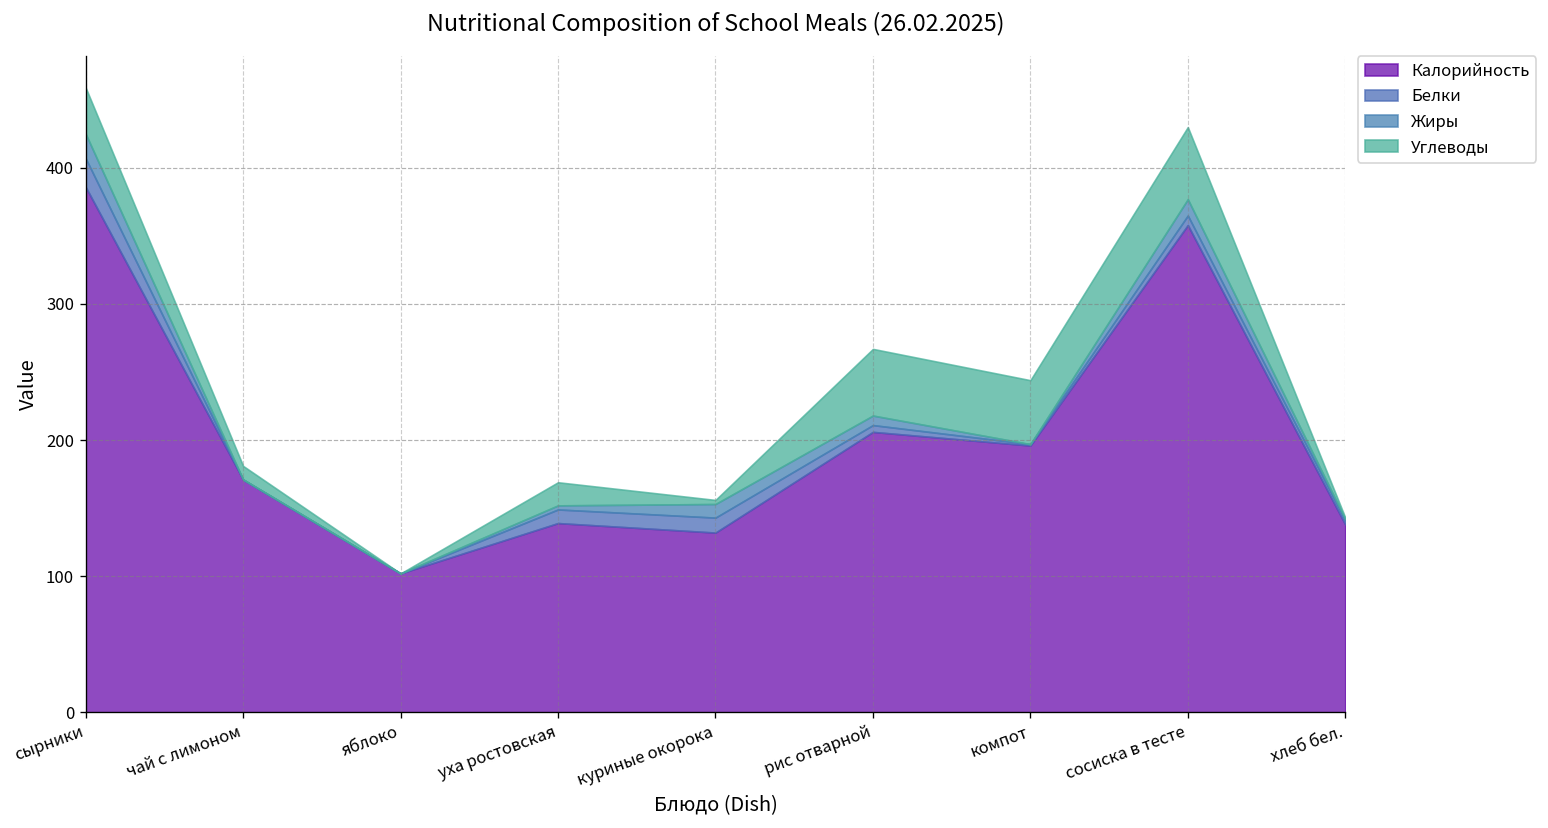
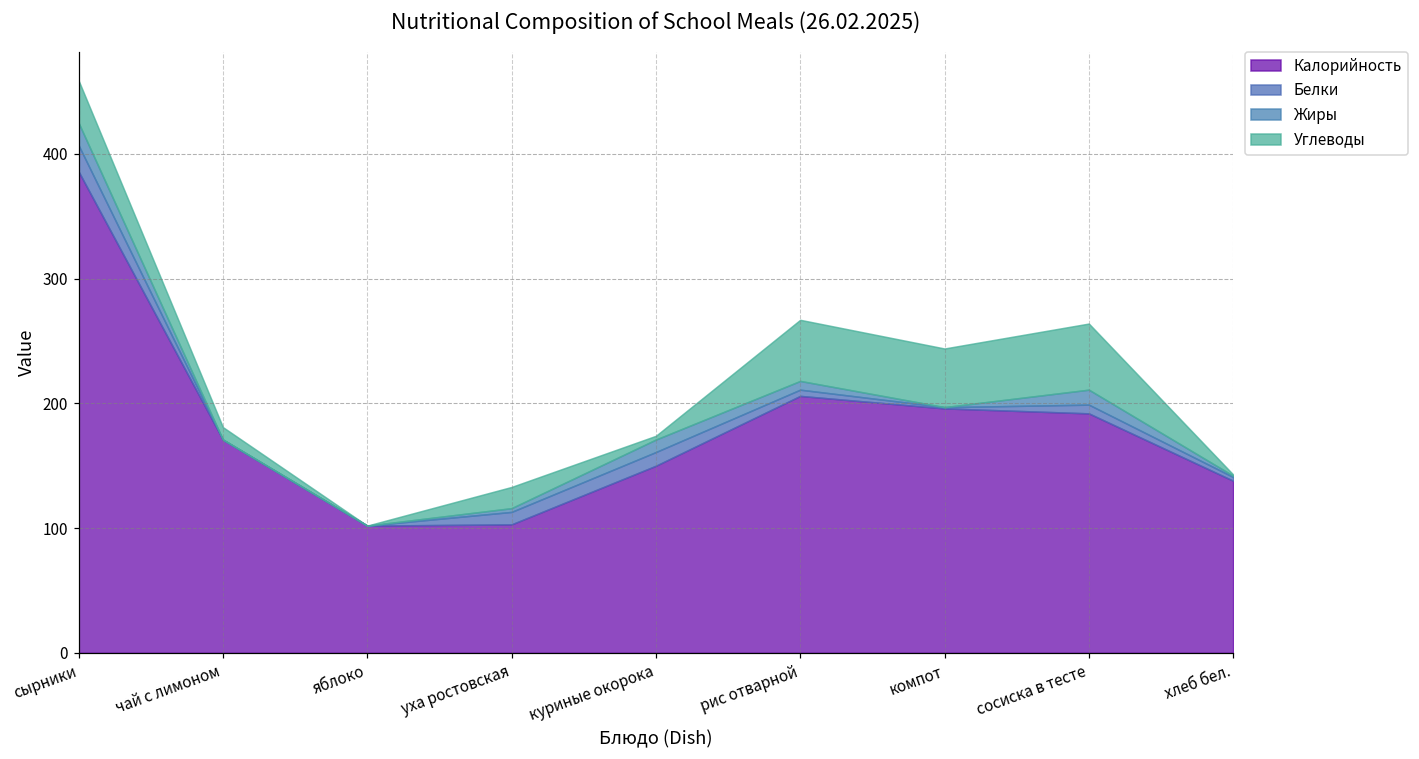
Калорийность, уха ростовская: 139 -> 103
Калорийность, куриные окорока: 132 -> 150
Калорийность, сосиска в тесте: 358 -> 192
